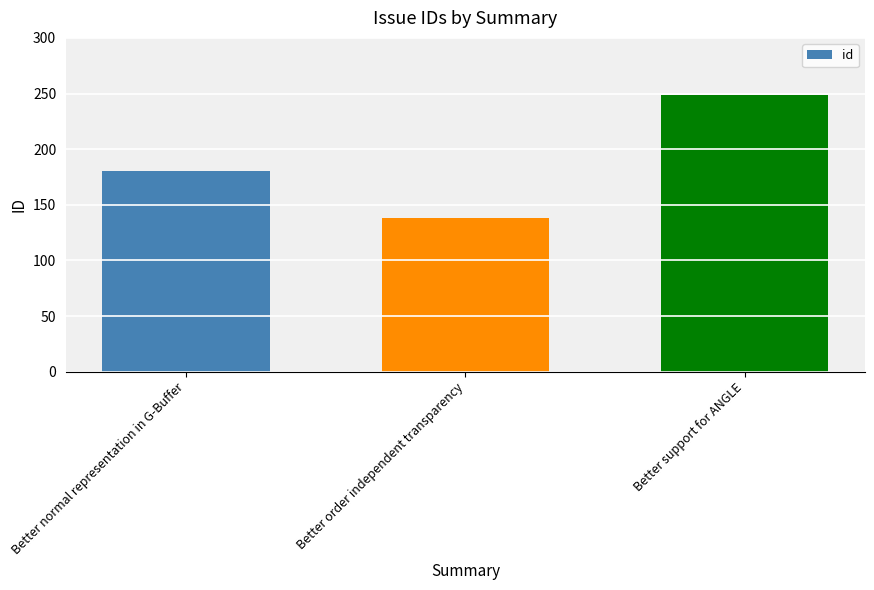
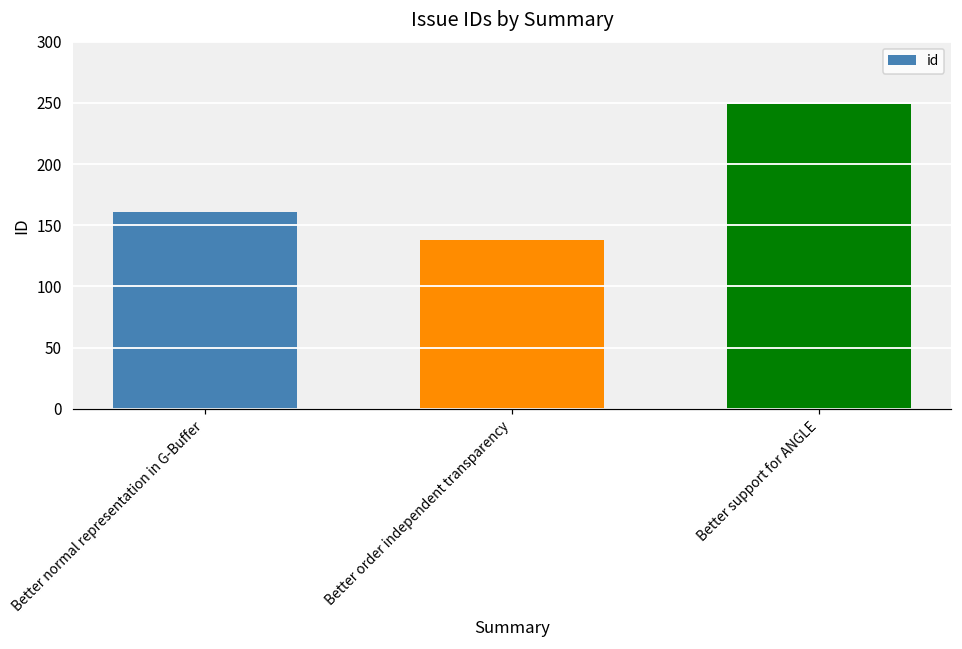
Better normal representation in G-Buffer: 180 -> 161
